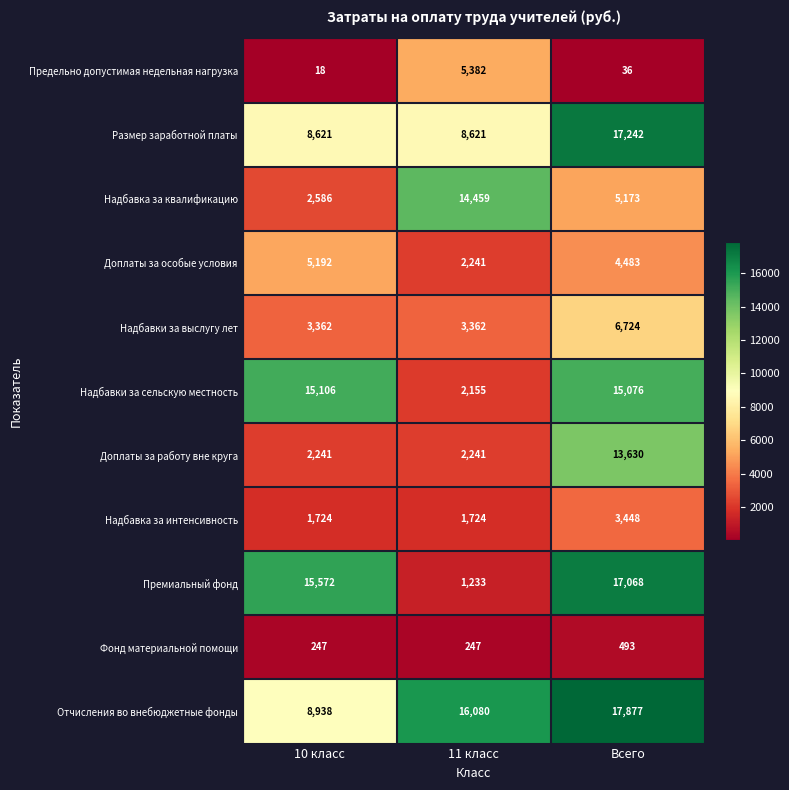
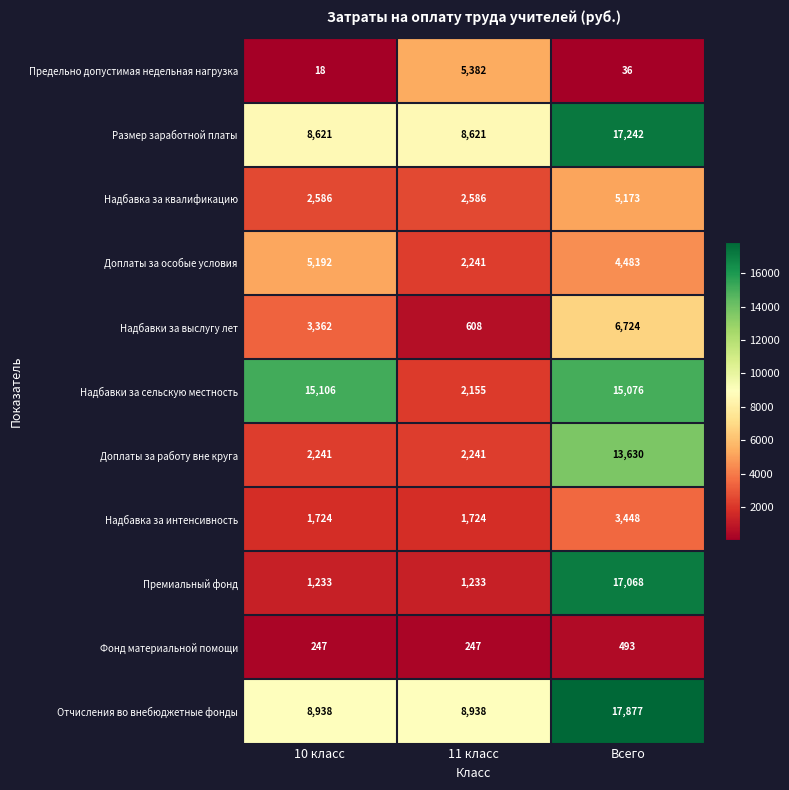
Надбавка за квалификацию, 11 класс: 14,459 -> 2,586
Надбавки за выслугу лет, 11 класс: 3,362 -> 608
Премиальный фонд, 10 класс: 15,572 -> 1,233
Отчисления во внебюджетные фонды, 11 класс: 16,080 -> 8,938
